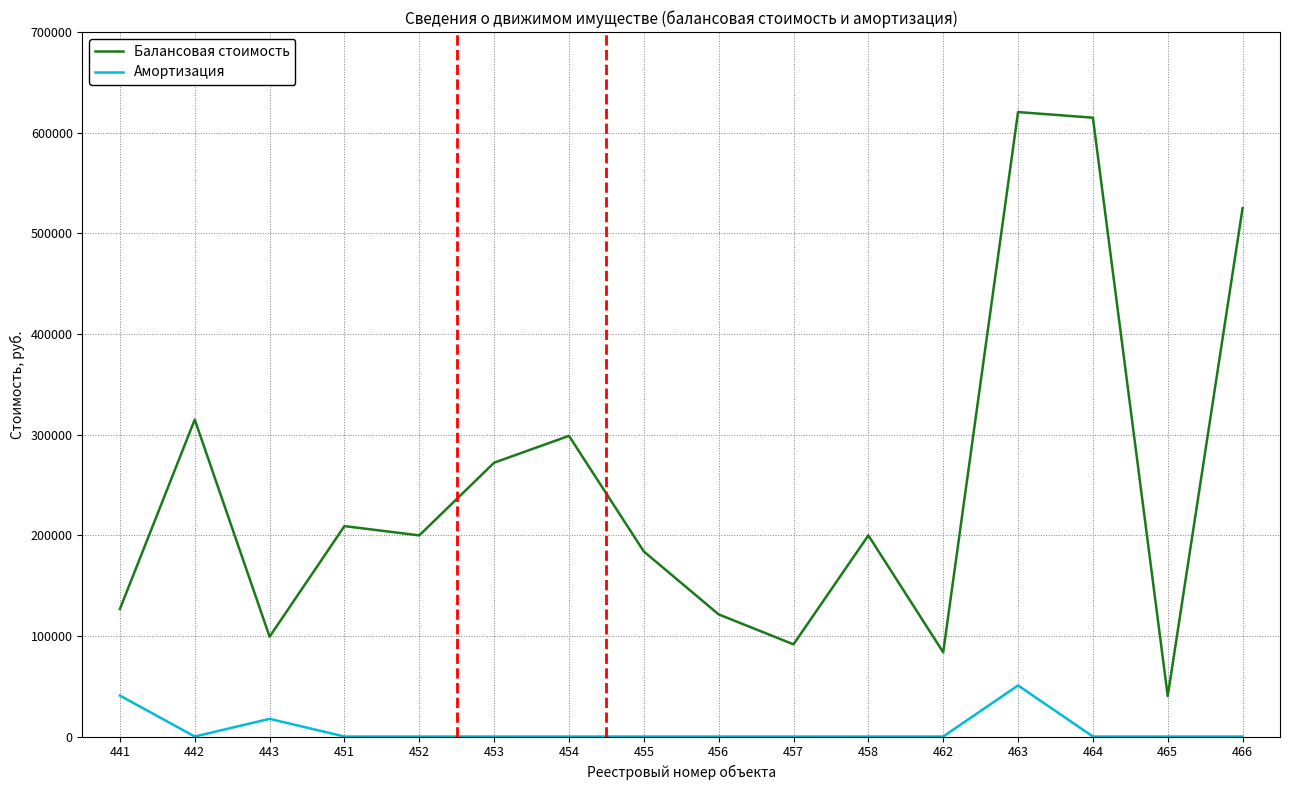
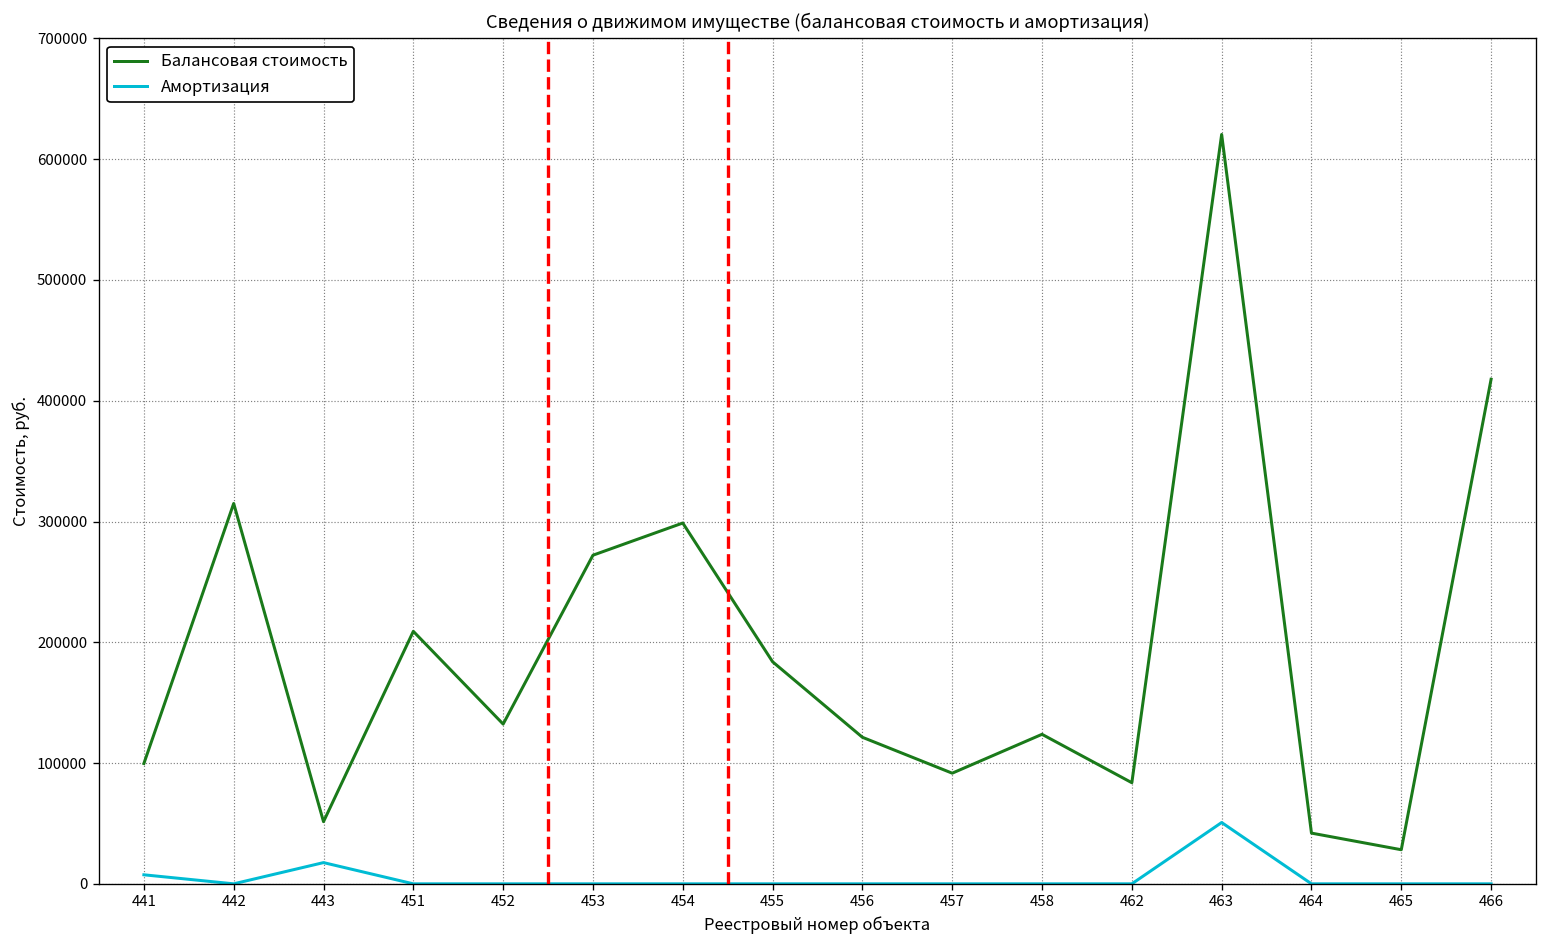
Балансовая стоимость, 441: 127000 -> 100000
Амортизация, 441: 41000 -> 7000
Балансовая стоимость, 443: 99000 -> 51000
Балансовая стоимость, 452: 200000 -> 132000
Балансовая стоимость, 458: 200000 -> 124000
Балансовая стоимость, 464: 615000 -> 42000
Балансовая стоимость, 465: 40000 -> 28000
Балансовая стоимость, 466: 525000 -> 418000
